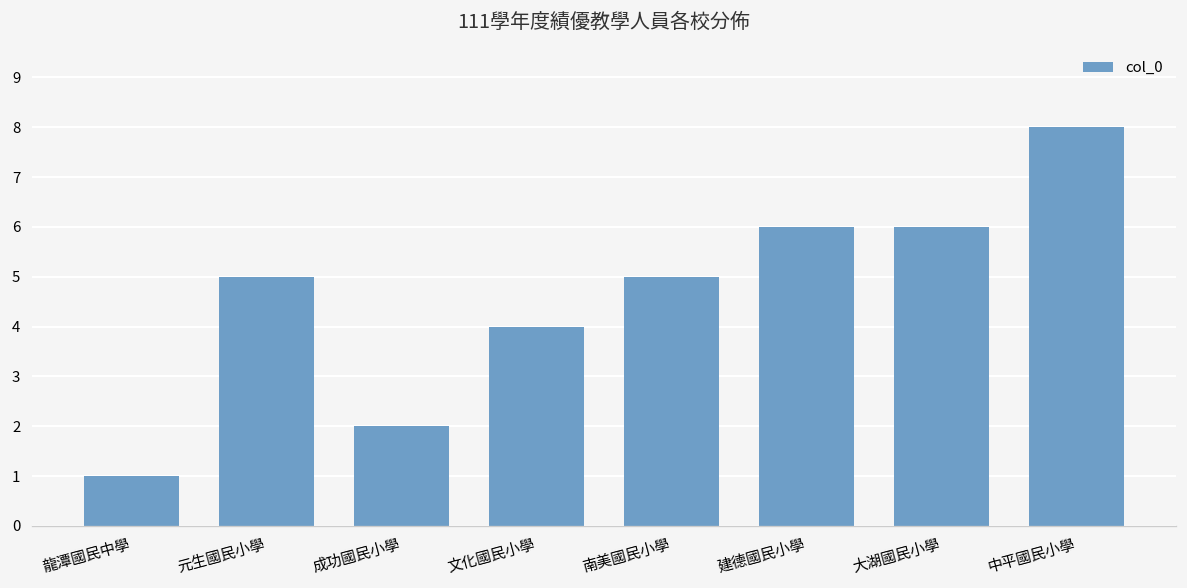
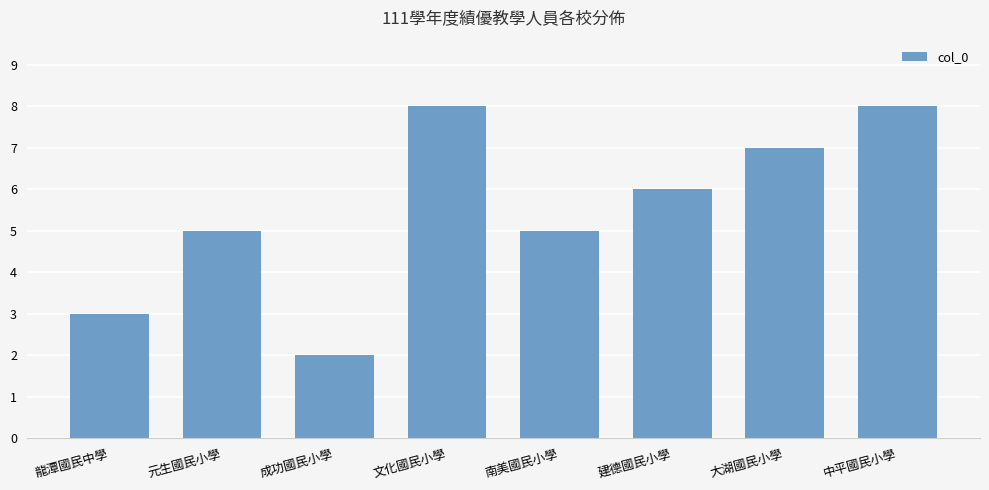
龍潭國民中學: 1 -> 3
文化國民小學: 4 -> 8
大湖國民小學: 6 -> 7
